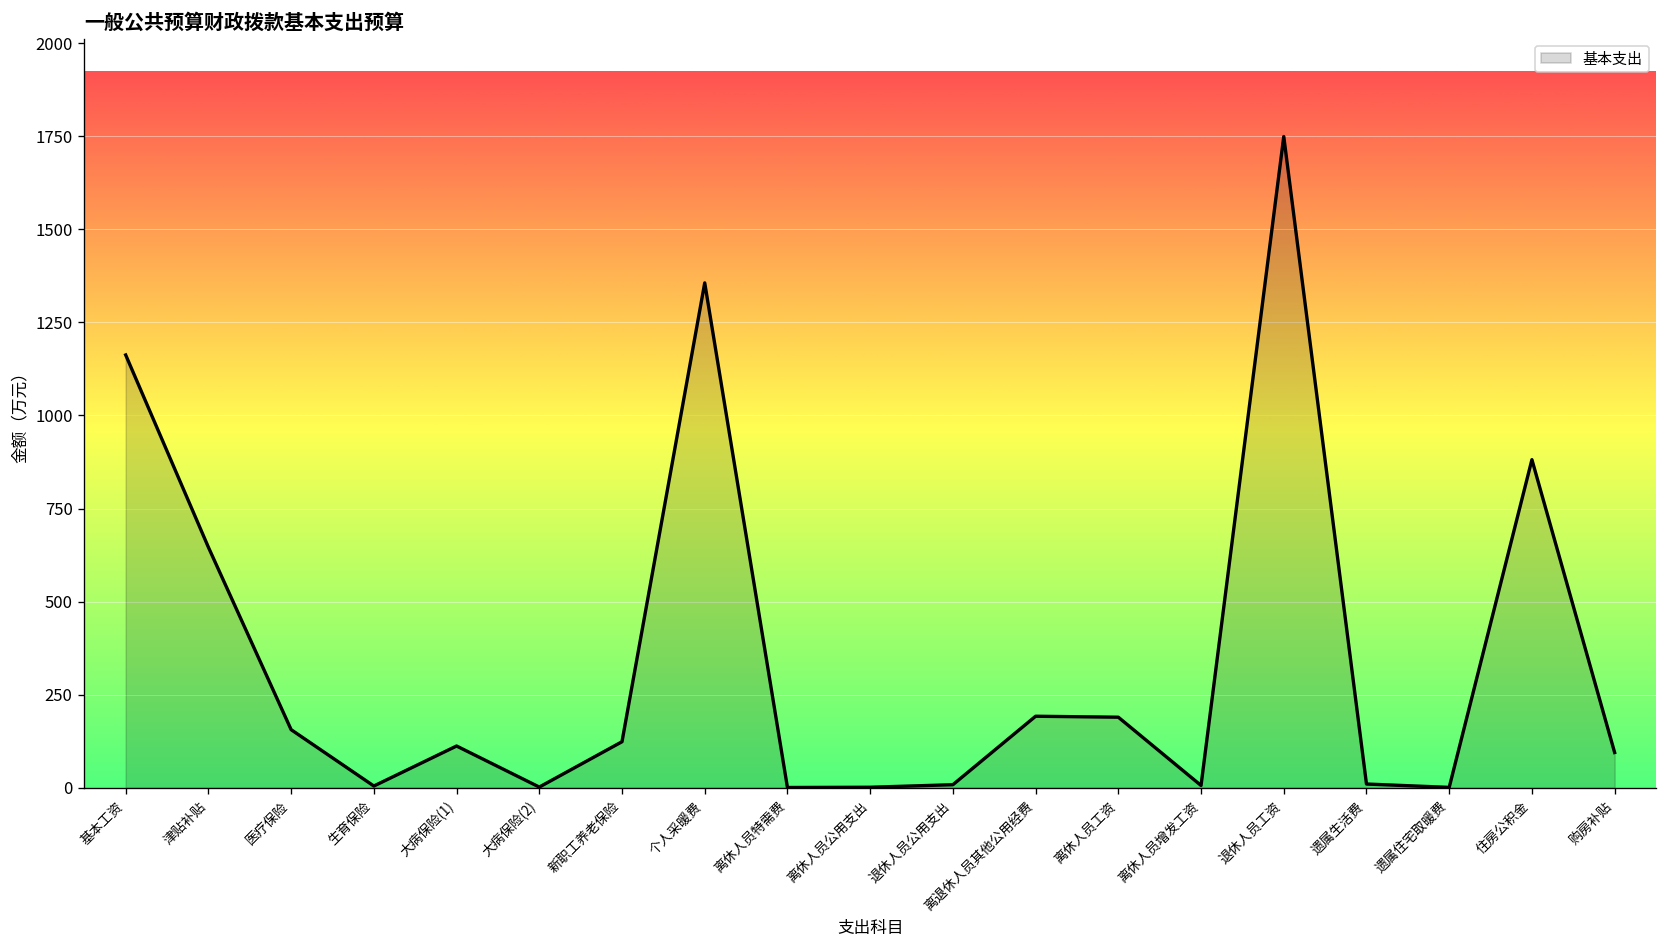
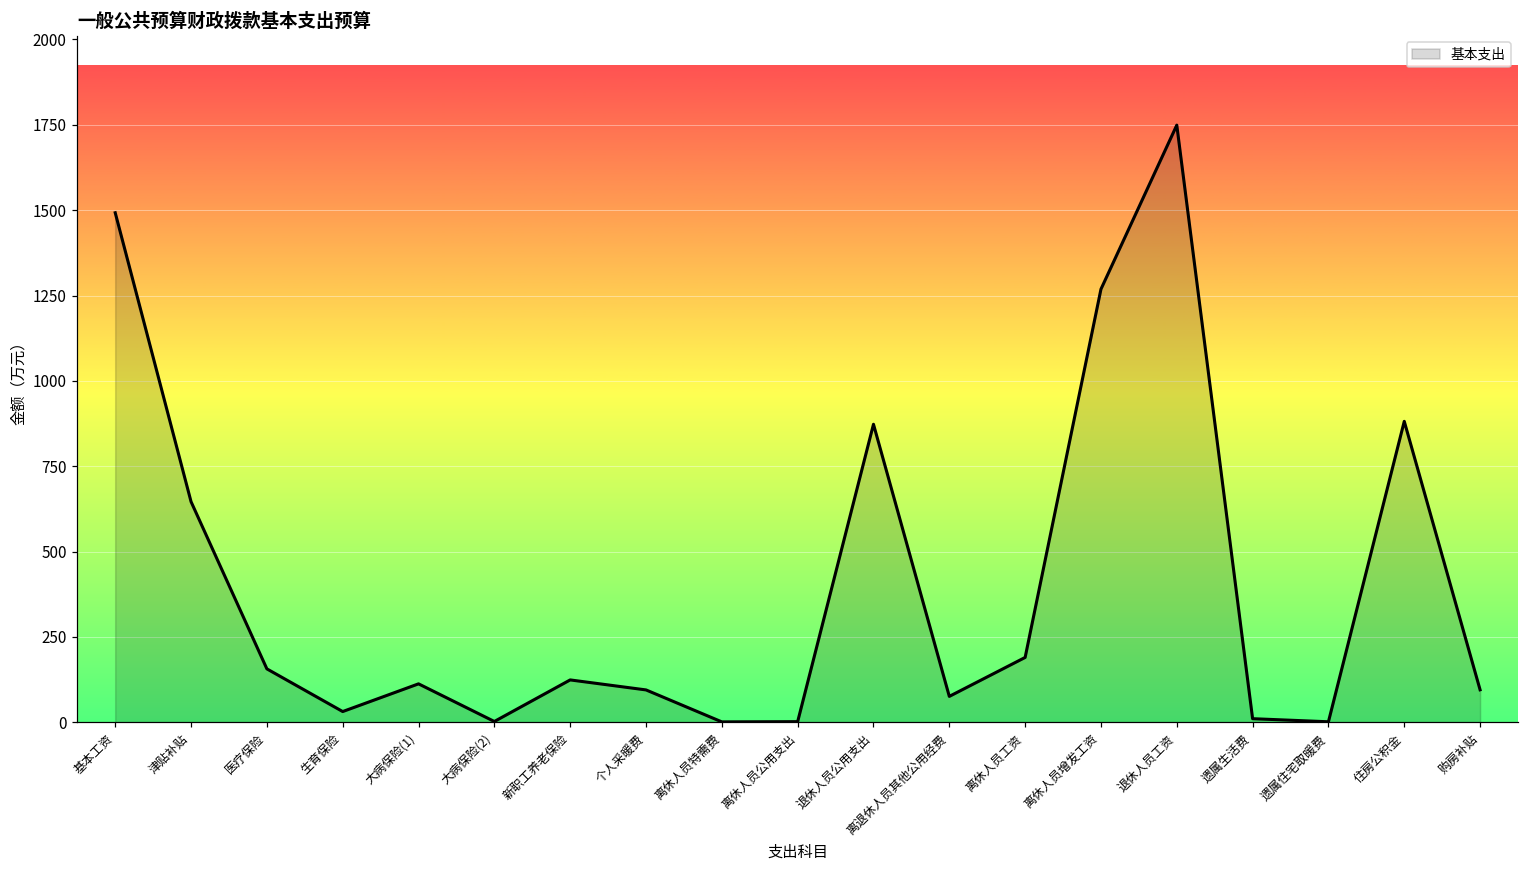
基本工资: 1160 -> 1490
生育保险: 10 -> 30
个人采暖费: 1360 -> 90
退休人员公用支出: 10 -> 870
离退休人员其他公用经费: 190 -> 80
离休人员增发工资: 10 -> 1270
